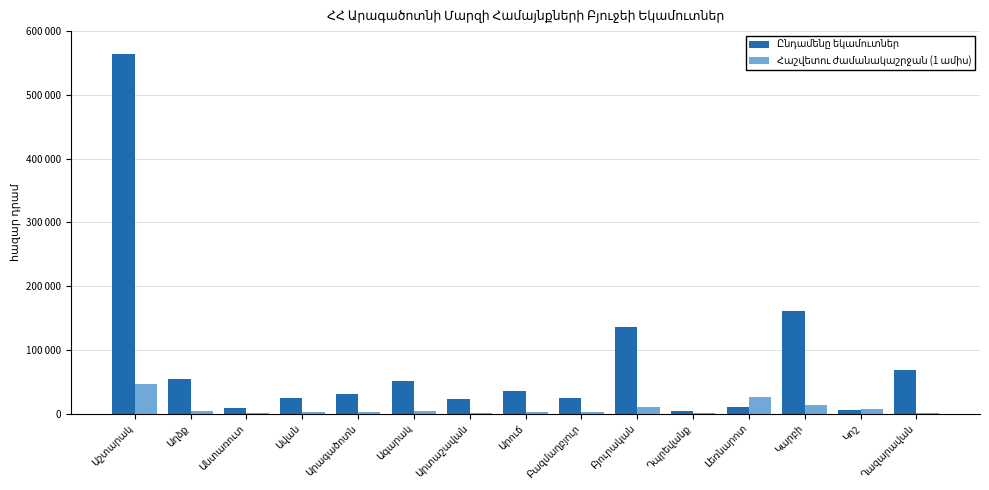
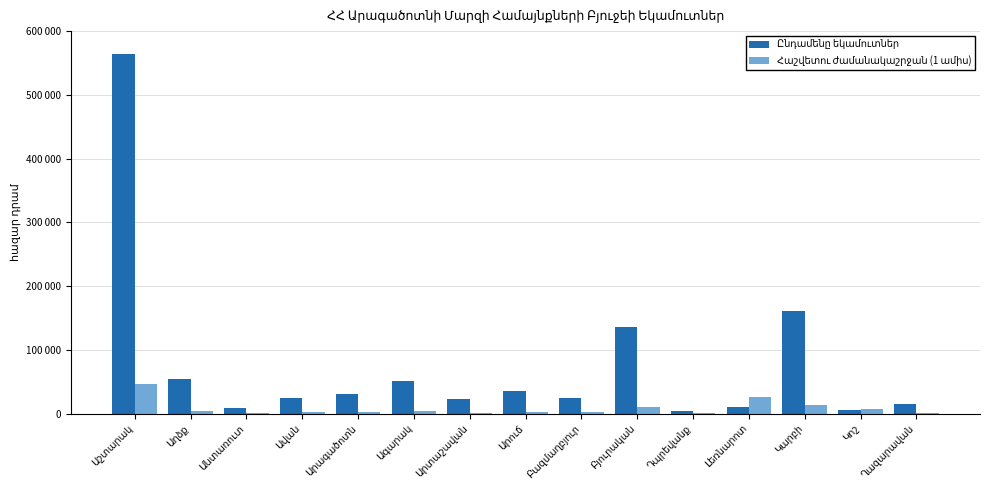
Ընդամենը եկամուտներ, Ղազարավան: 70000 -> 20000
